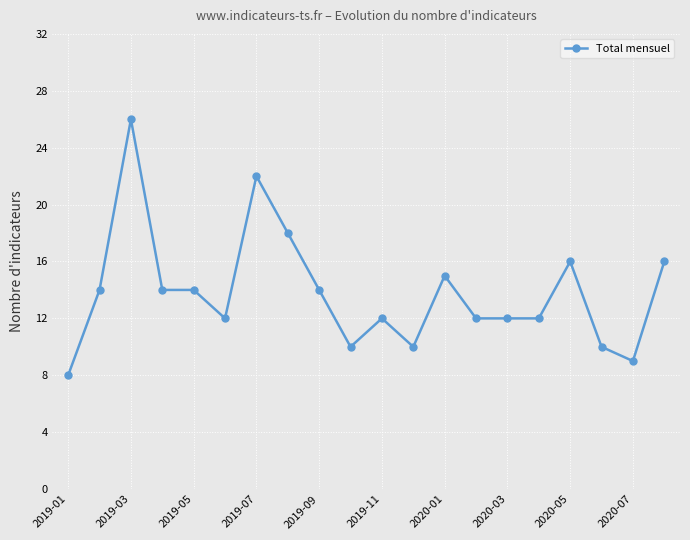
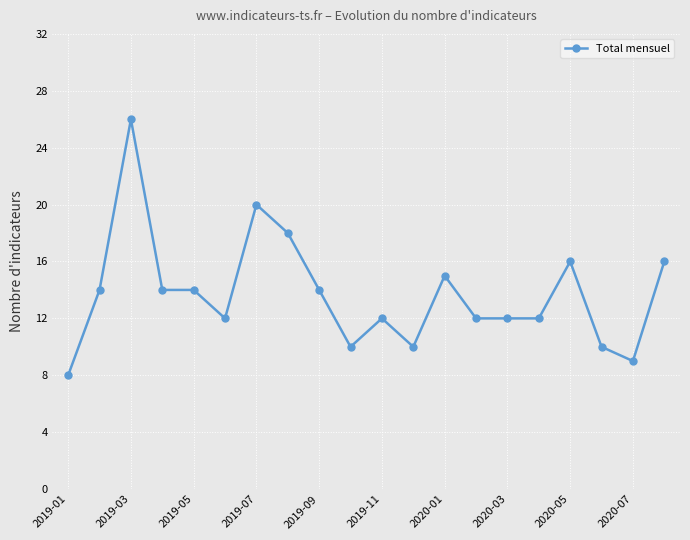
2019-07: 22 -> 20
